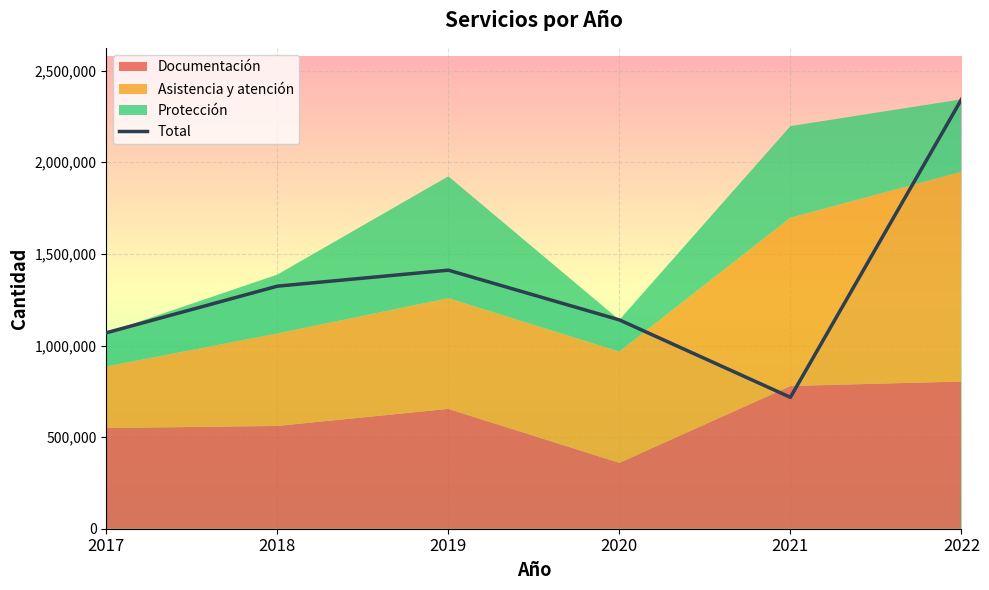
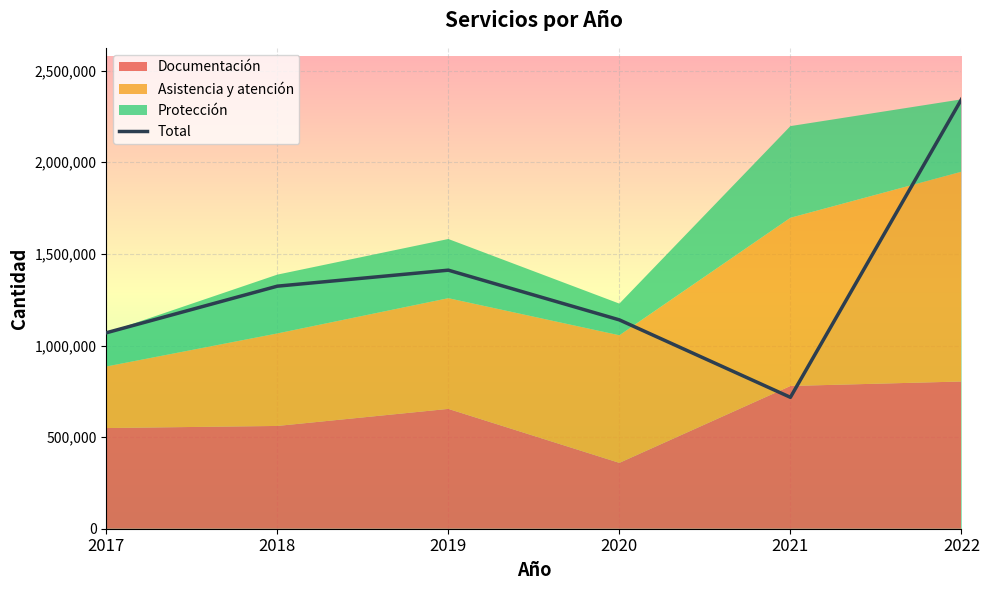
Protección, 2019: 670,000 -> 320,000
Asistencia y atención, 2020: 610,000 -> 700,000
